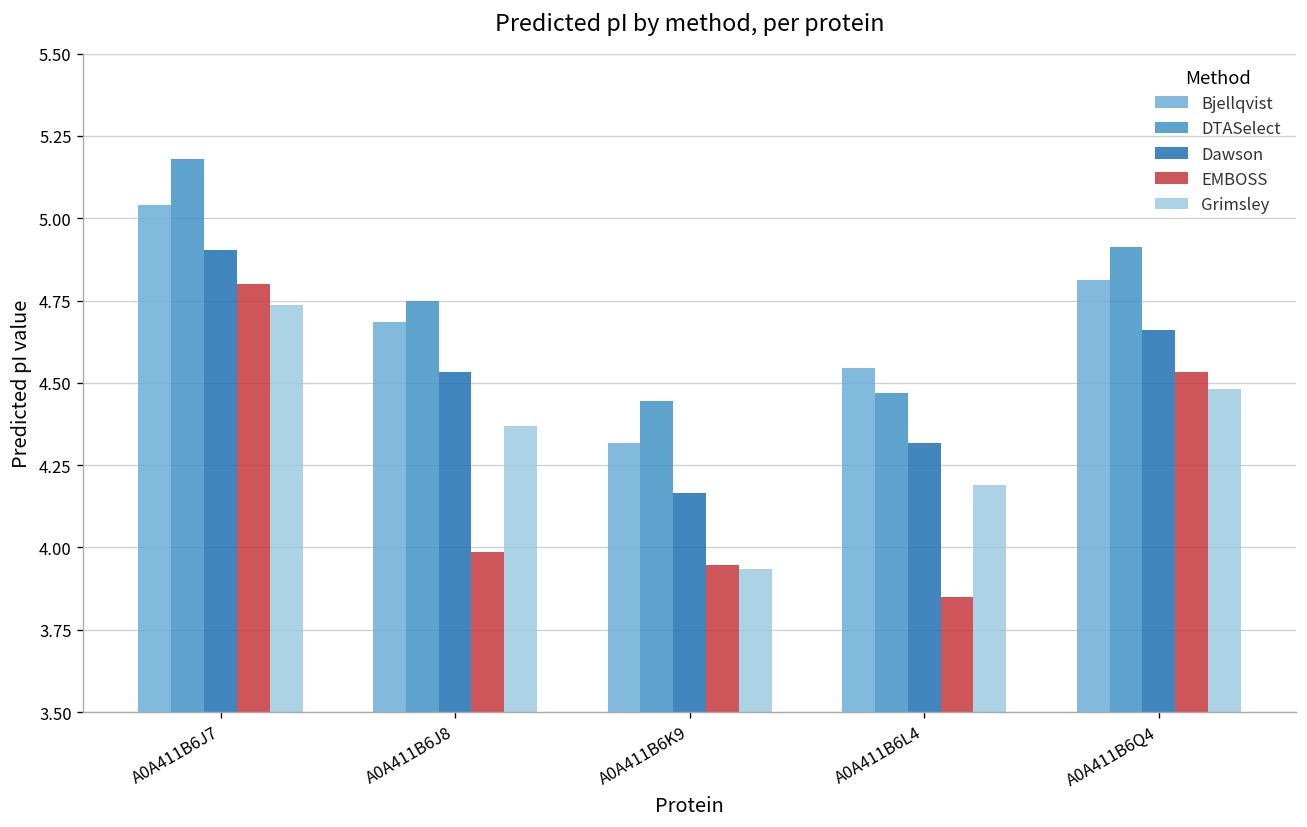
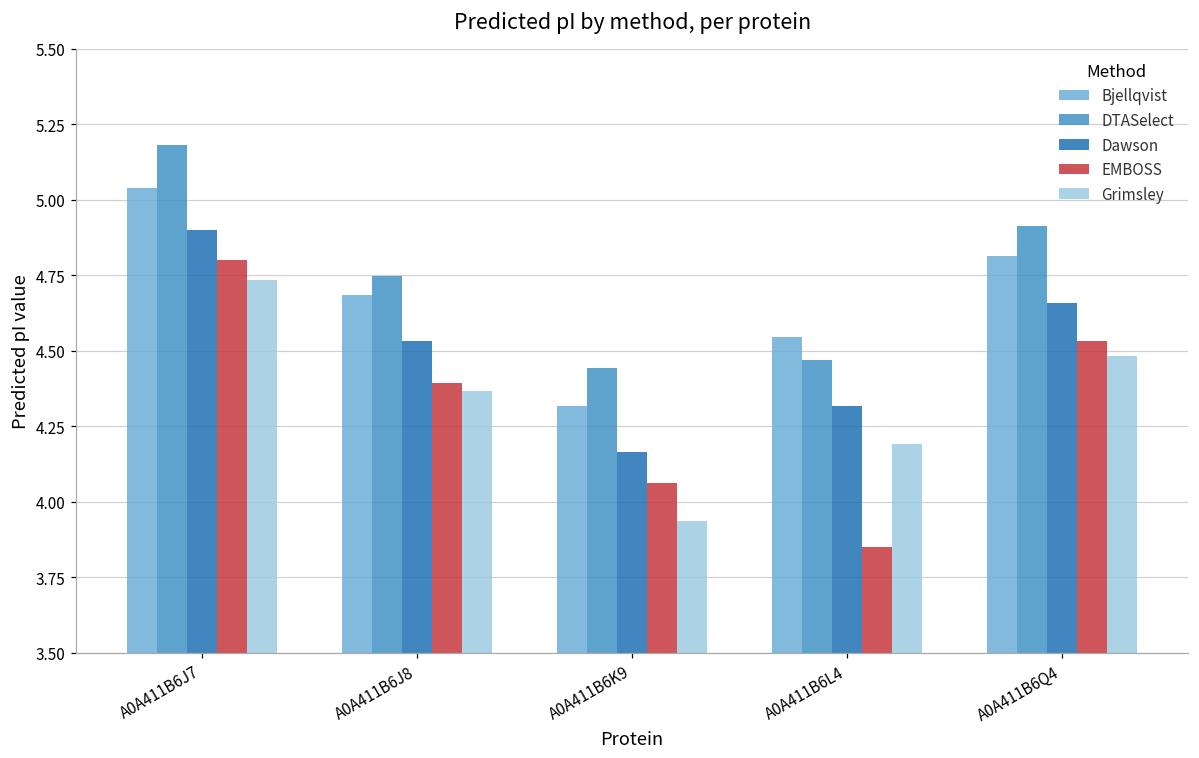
EMBOSS, A0A411B6J8: 3.99 -> 4.39
EMBOSS, A0A411B6K9: 3.95 -> 4.06
